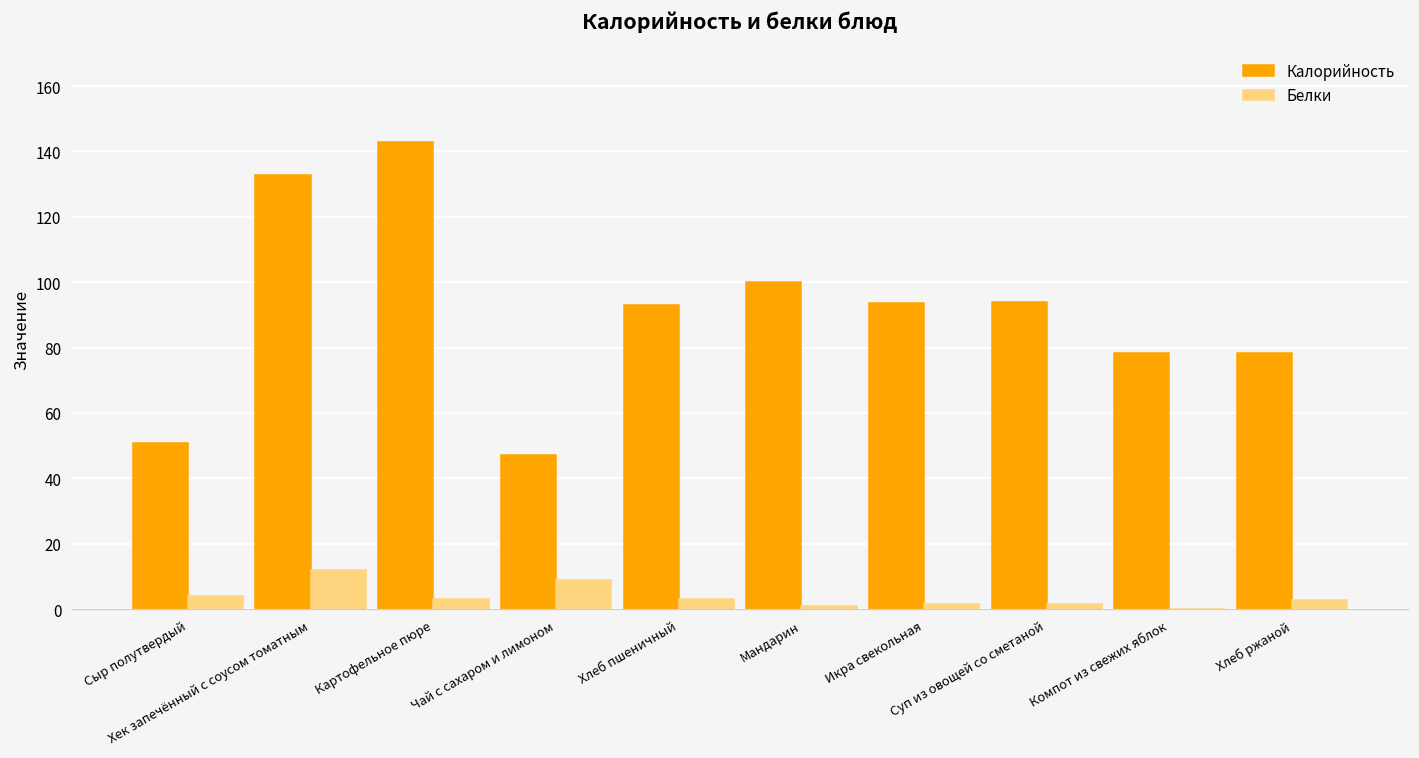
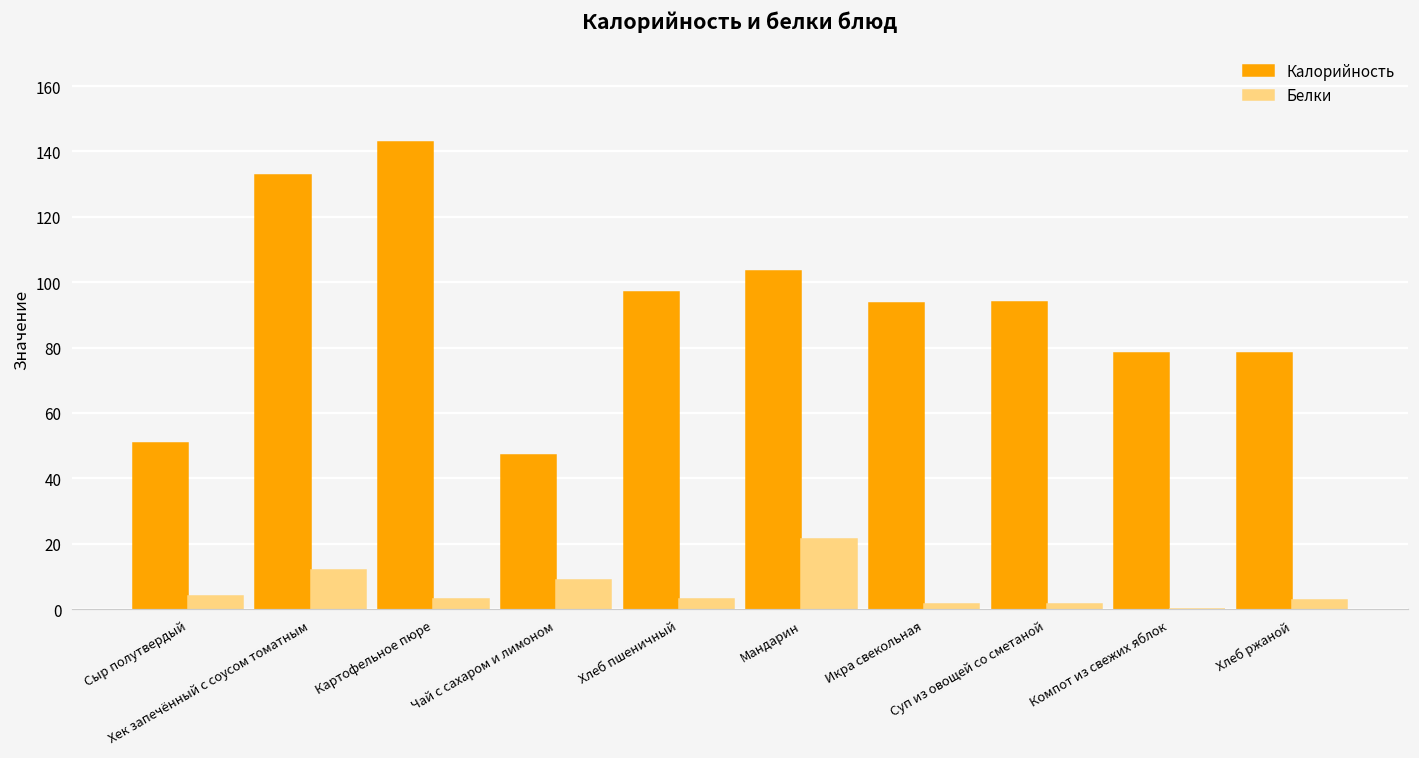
Калорийность, Хлеб пшеничный: 93 -> 97
Калорийность, Мандарин: 100 -> 103
Белки, Мандарин: 1 -> 22
